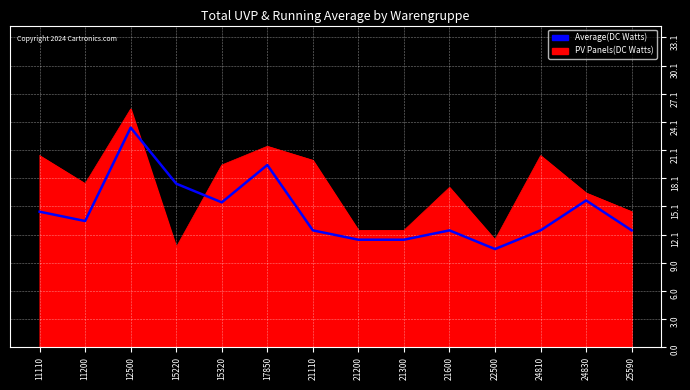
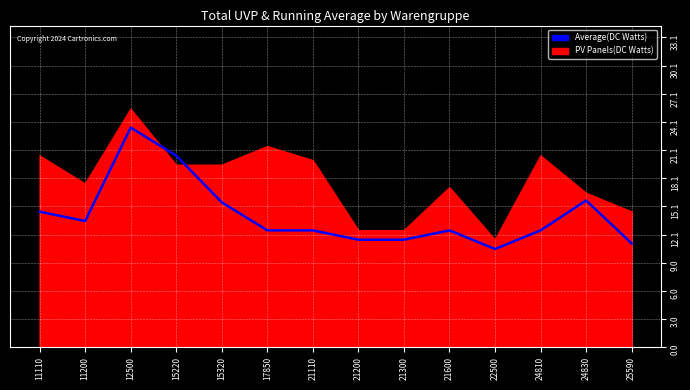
PV Panels(DC Watts), 15220: 11 -> 20
Average(DC Watts), 15220: 18 -> 21
Average(DC Watts), 17850: 20 -> 13
Average(DC Watts), 25590: 13 -> 11
